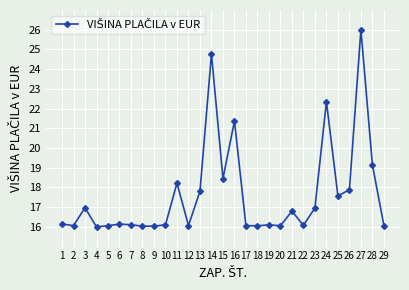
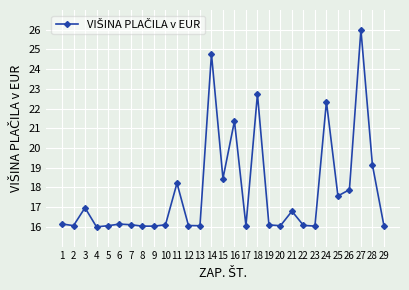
13: 17.8 -> 16.1
18: 16.1 -> 22.7
23: 17.0 -> 16.0
